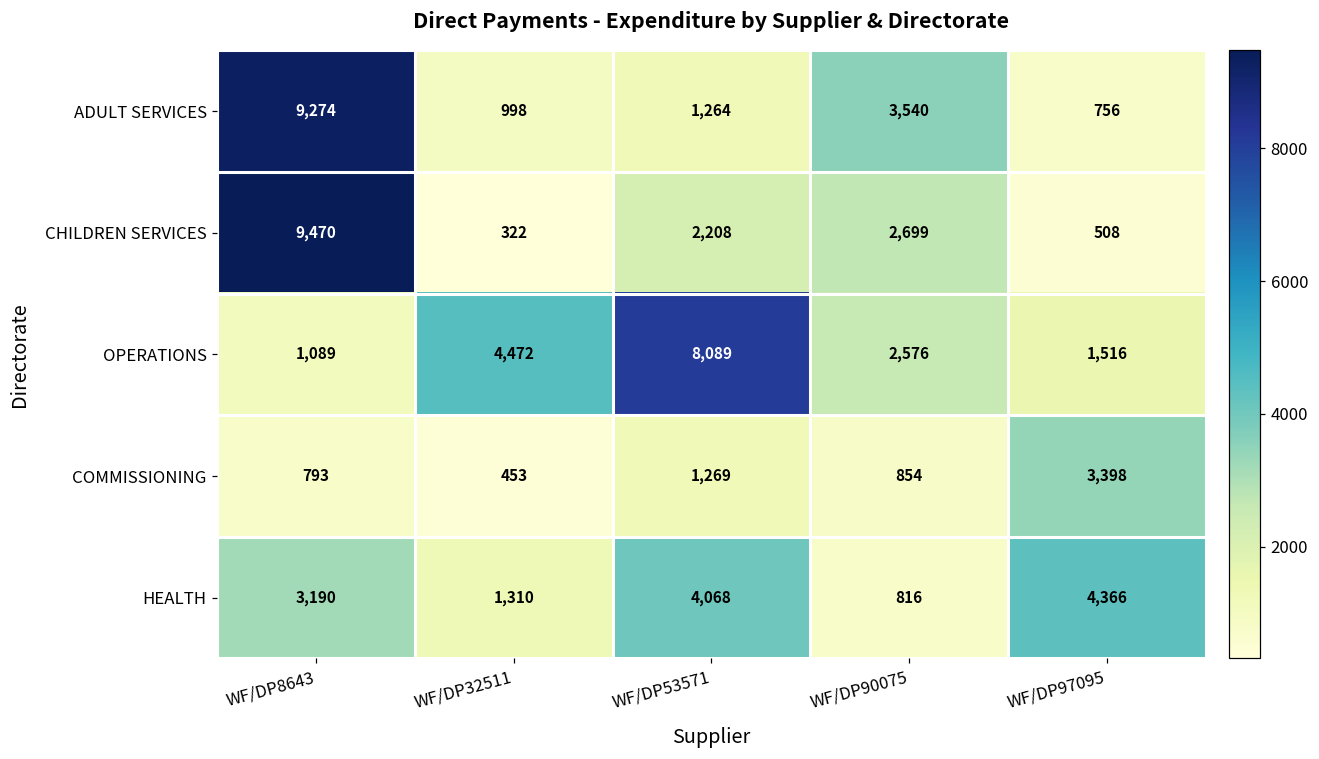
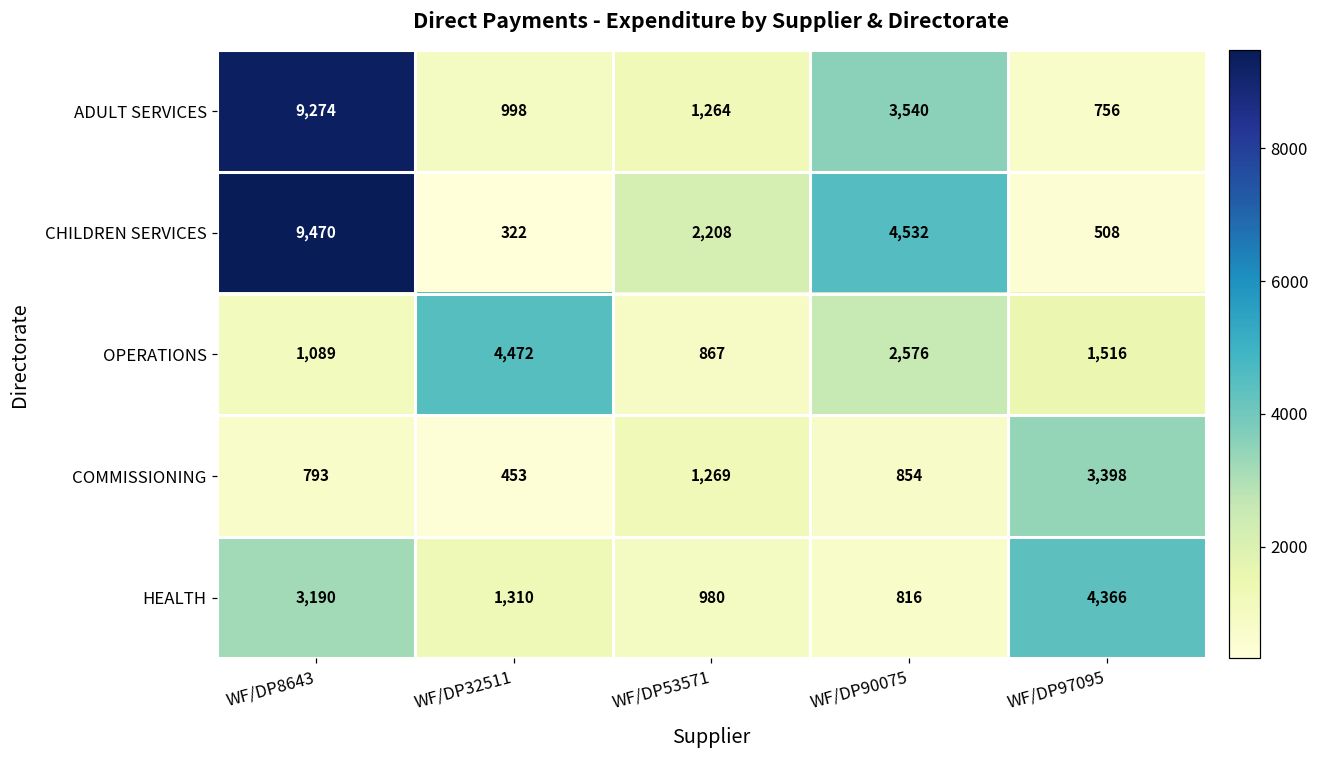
CHILDREN SERVICES, WF/DP90075: 2,699 -> 4,532
OPERATIONS, WF/DP53571: 8,089 -> 867
HEALTH, WF/DP53571: 4,068 -> 980
